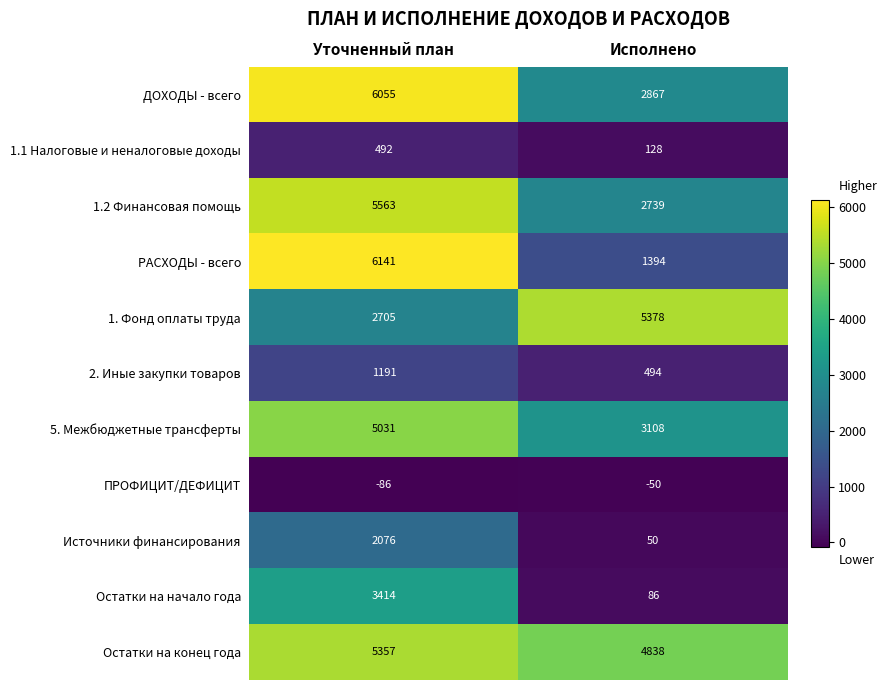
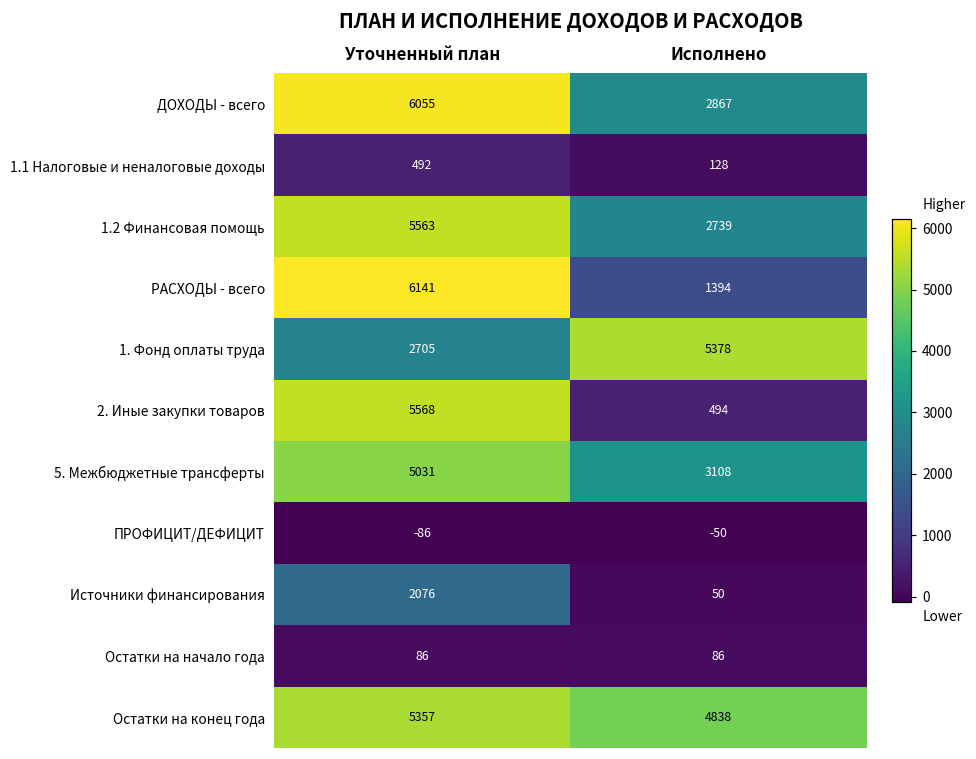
2. Иные закупки товаров, Уточненный план: 1191 -> 5568
Остатки на начало года, Уточненный план: 3414 -> 86
